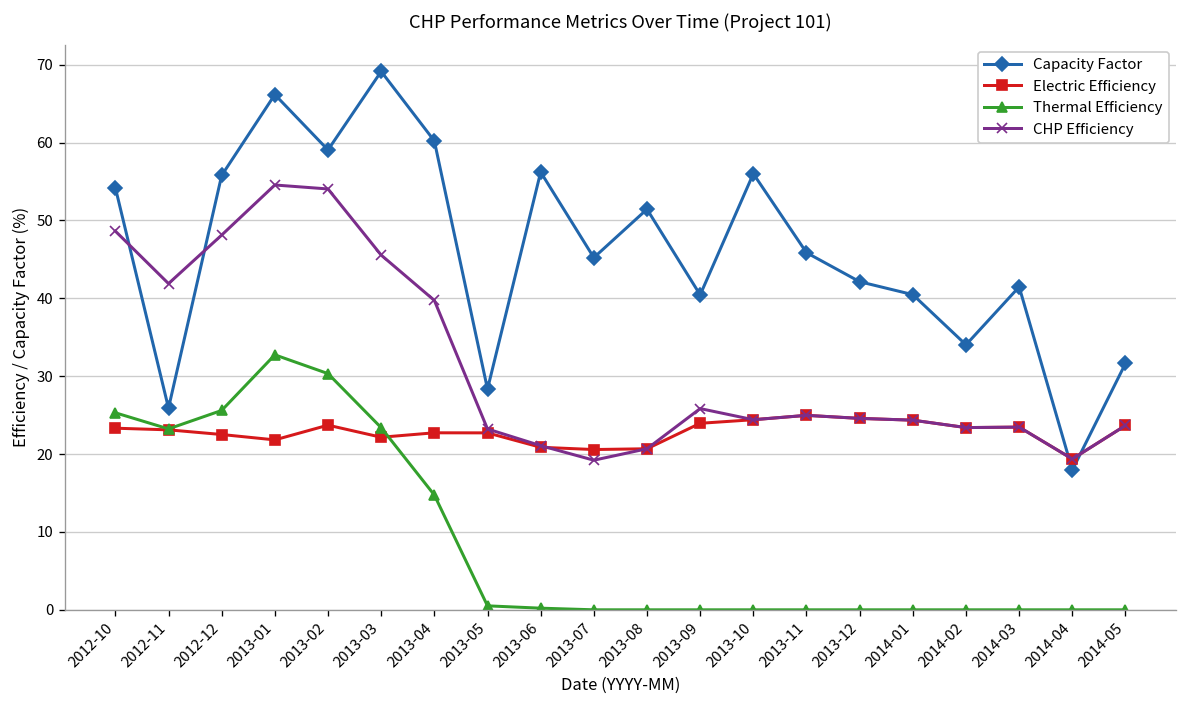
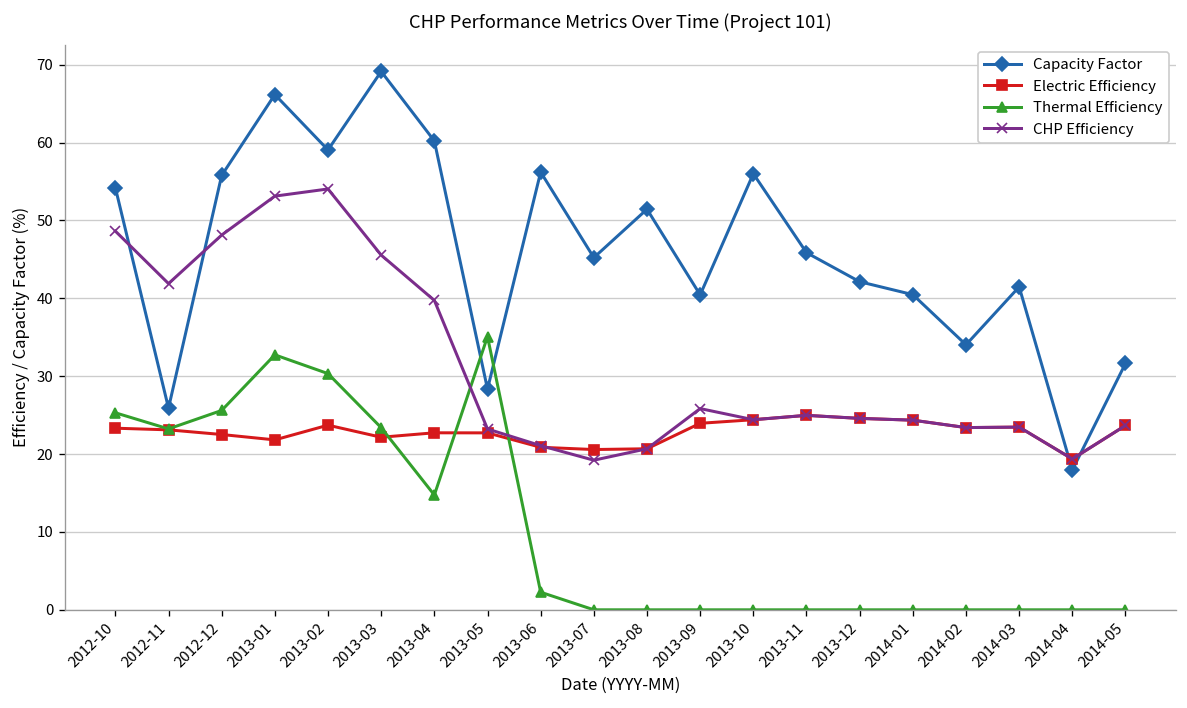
CHP Efficiency, 2013-01: 55 -> 53
Thermal Efficiency, 2013-05: 1 -> 35
Thermal Efficiency, 2013-06: 0 -> 2
